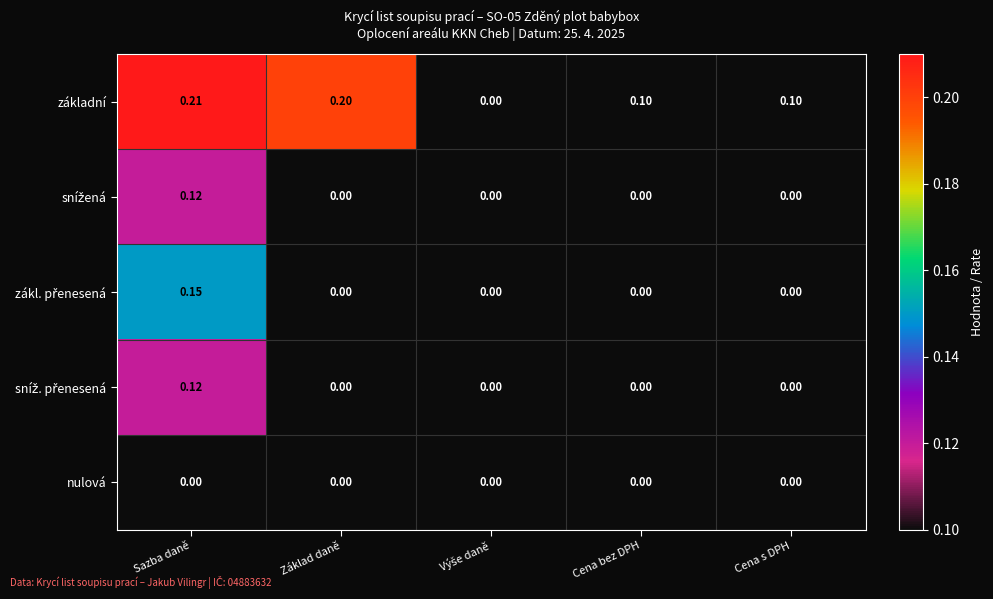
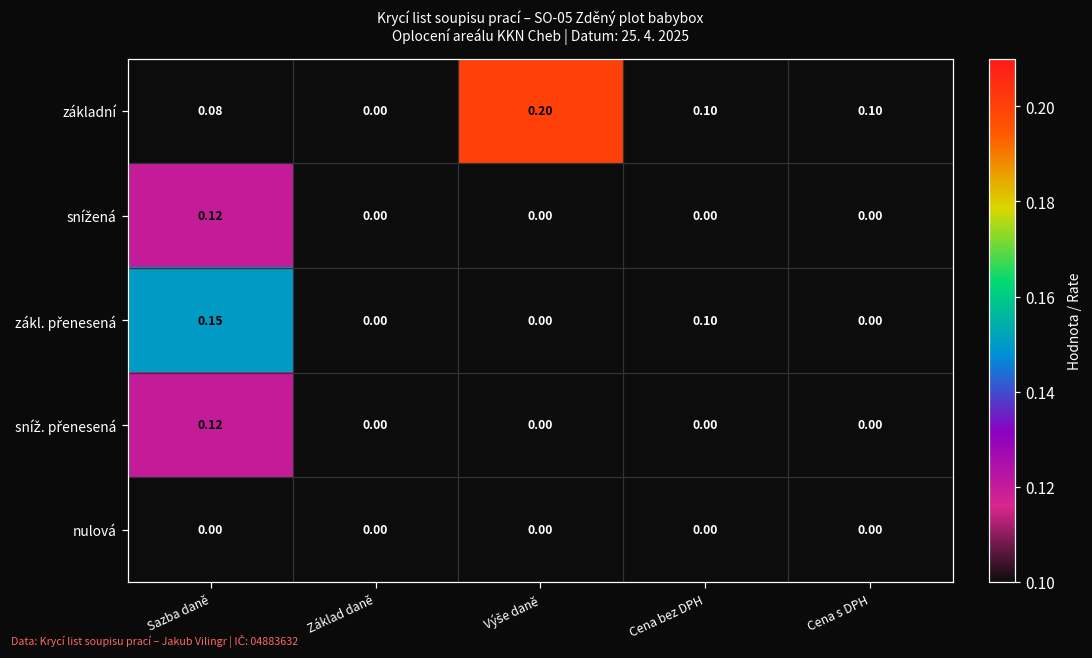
základní, Sazba daně: 0.21 -> 0.08
základní, Základ daně: 0.20 -> 0.00
základní, Výše daně: 0.00 -> 0.20
zákl. přenesená, Cena bez DPH: 0.00 -> 0.10
